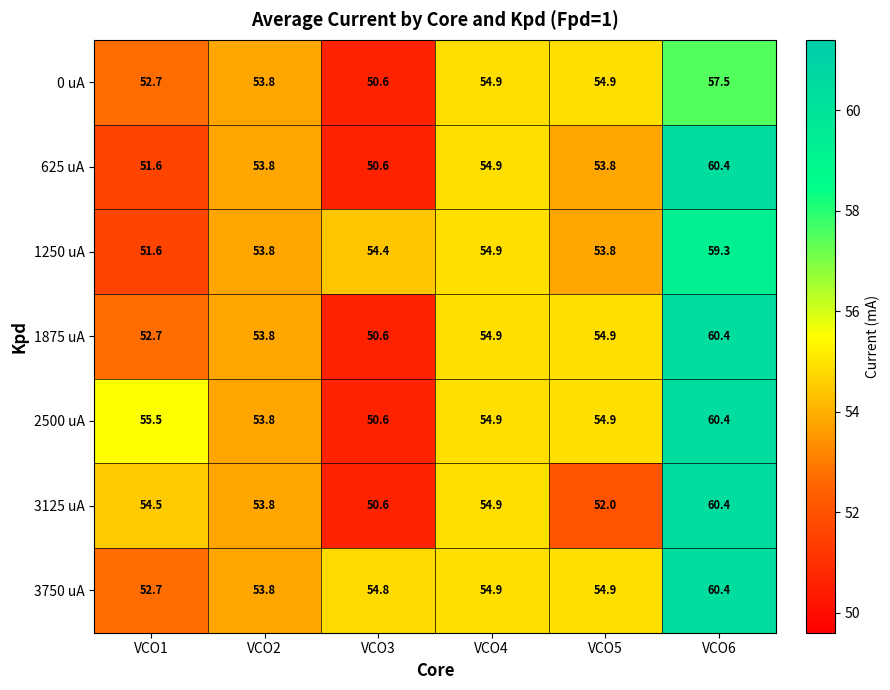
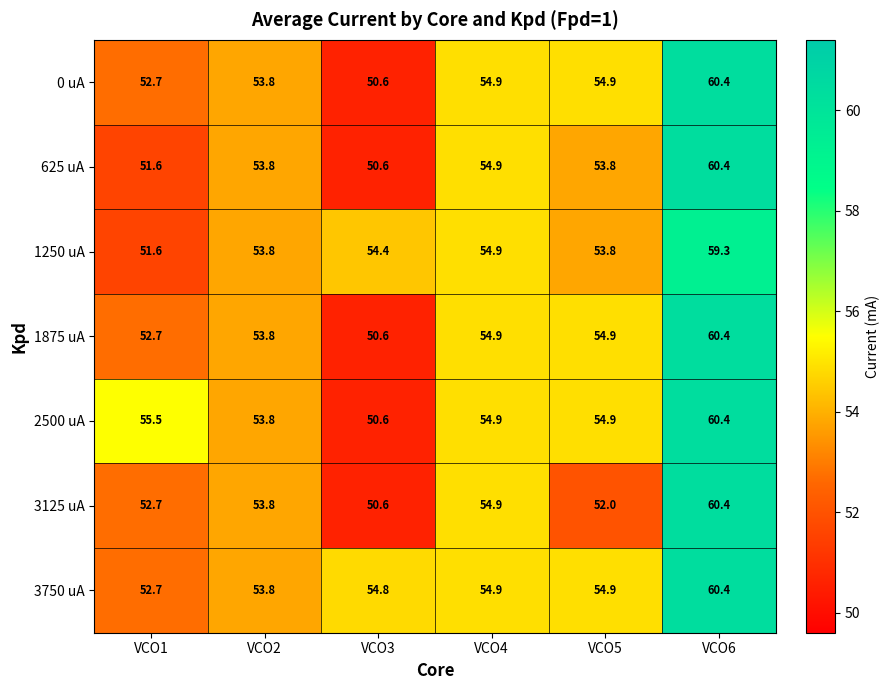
0 uA, VCO6: 57.5 -> 60.4
3125 uA, VCO1: 54.5 -> 52.7
